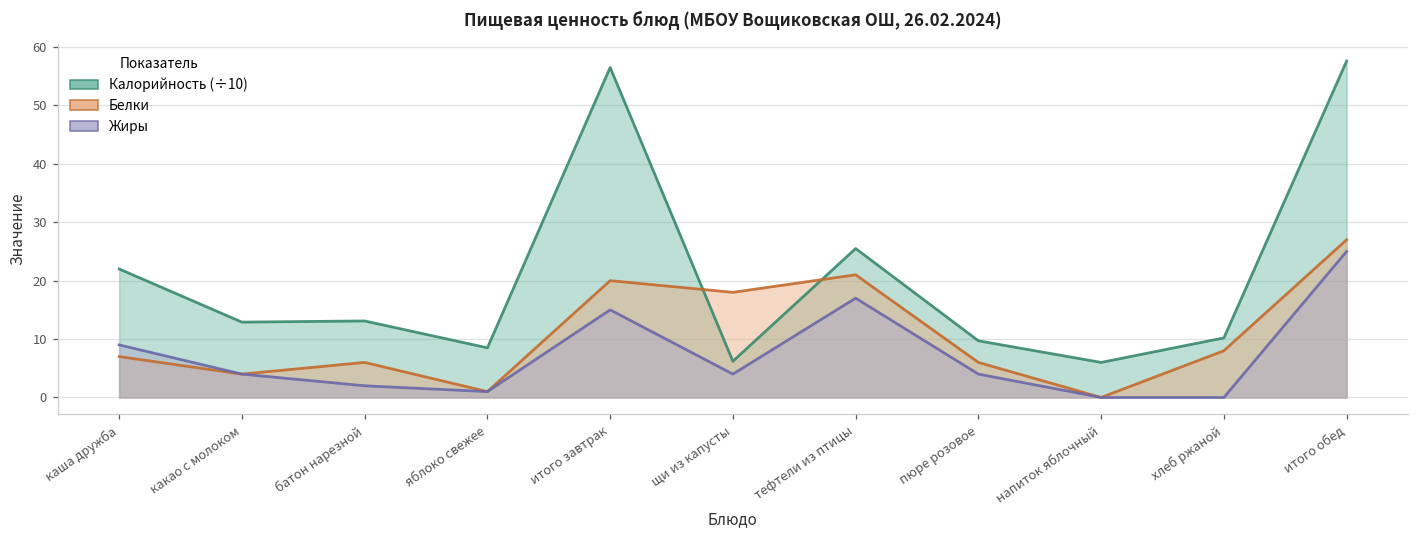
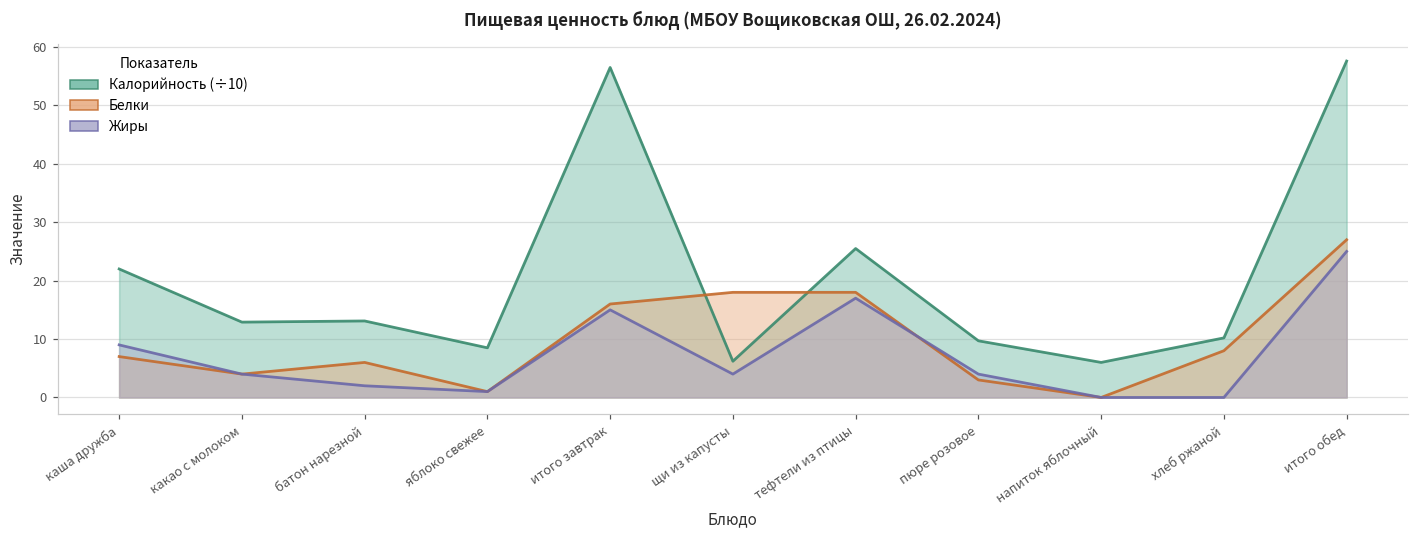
Белки, итого завтрак: 20 -> 16
Белки, тефтели из птицы: 21 -> 18
Белки, пюре розовое: 6 -> 3
